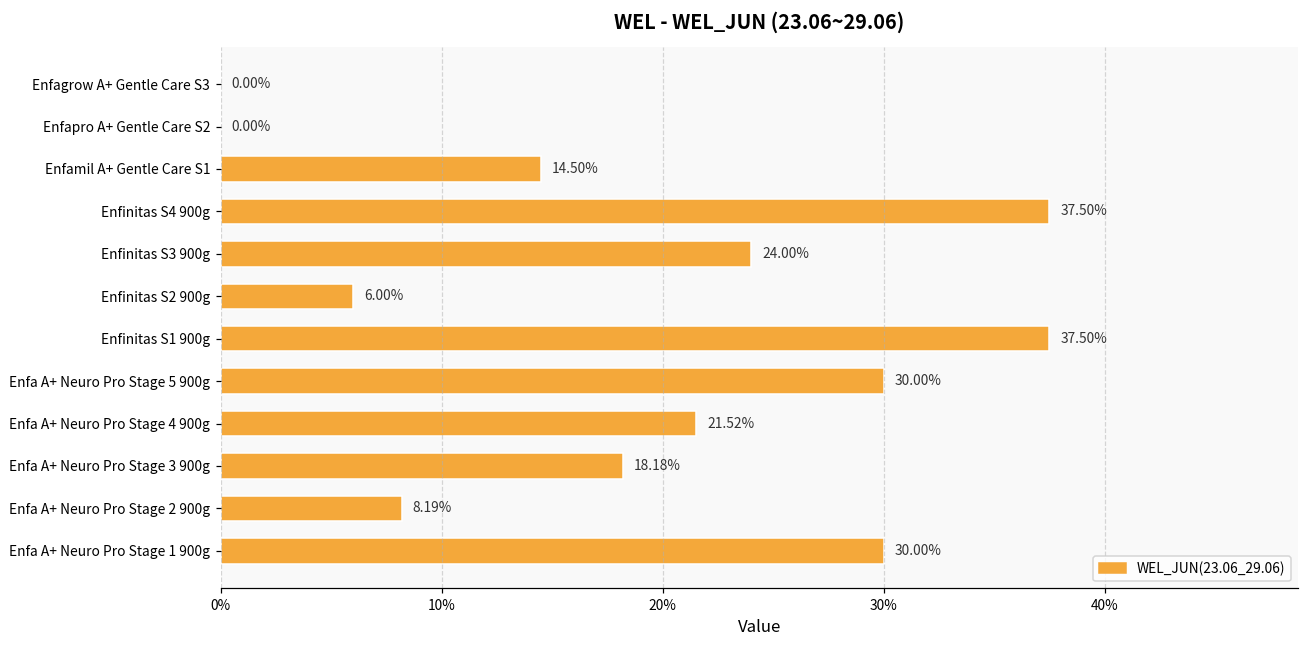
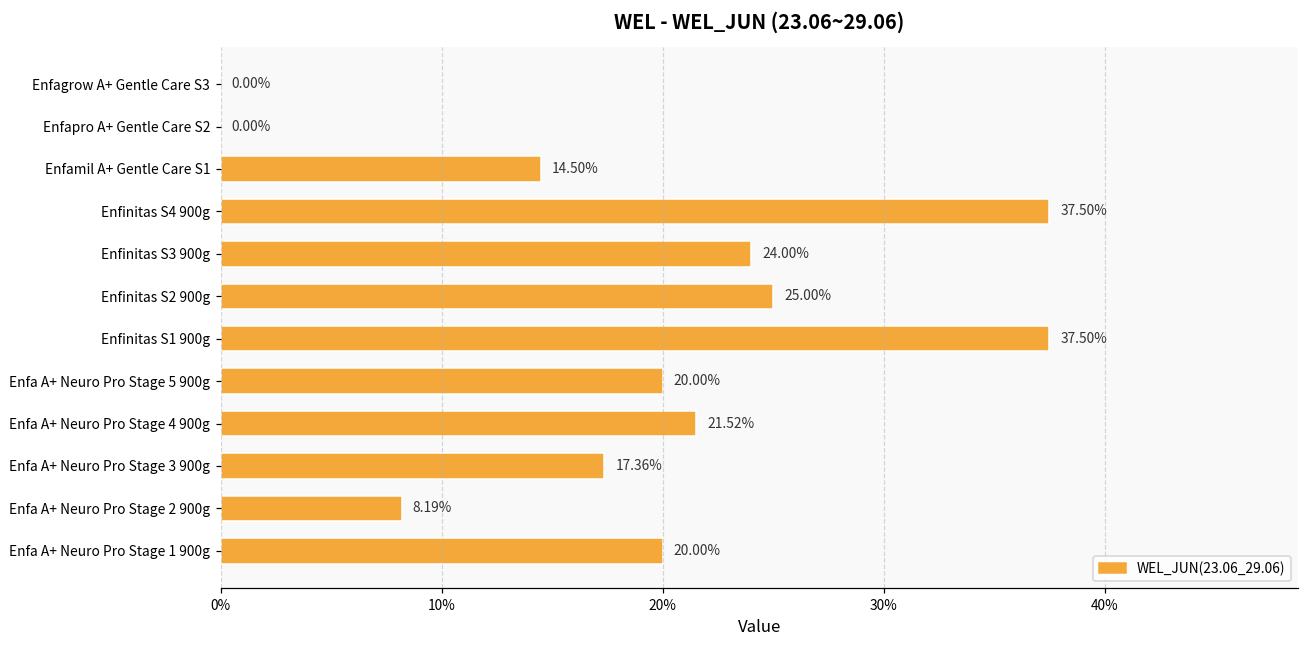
Enfinitas S2 900g: 6.00% -> 25.00%
Enfa A+ Neuro Pro Stage 5 900g: 30.00% -> 20.00%
Enfa A+ Neuro Pro Stage 3 900g: 18.18% -> 17.36%
Enfa A+ Neuro Pro Stage 1 900g: 30.00% -> 20.00%
